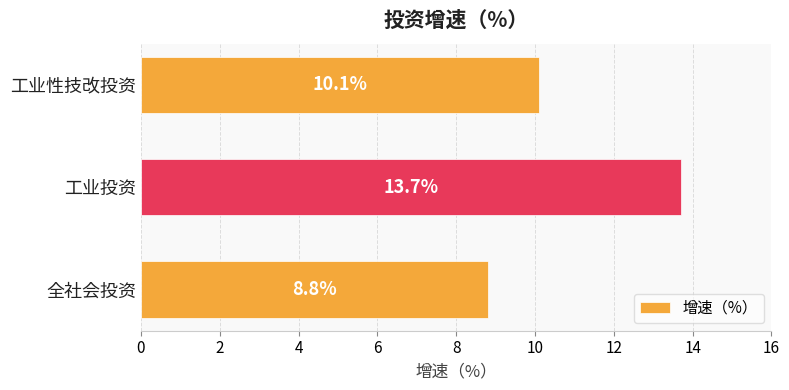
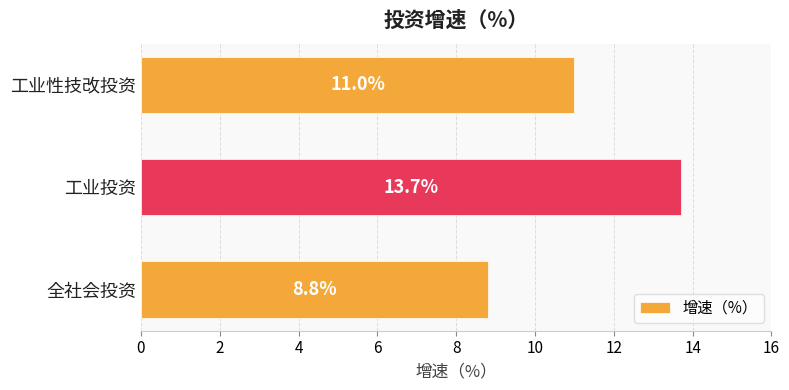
工业性技改投资: 10.1% -> 11.0%
